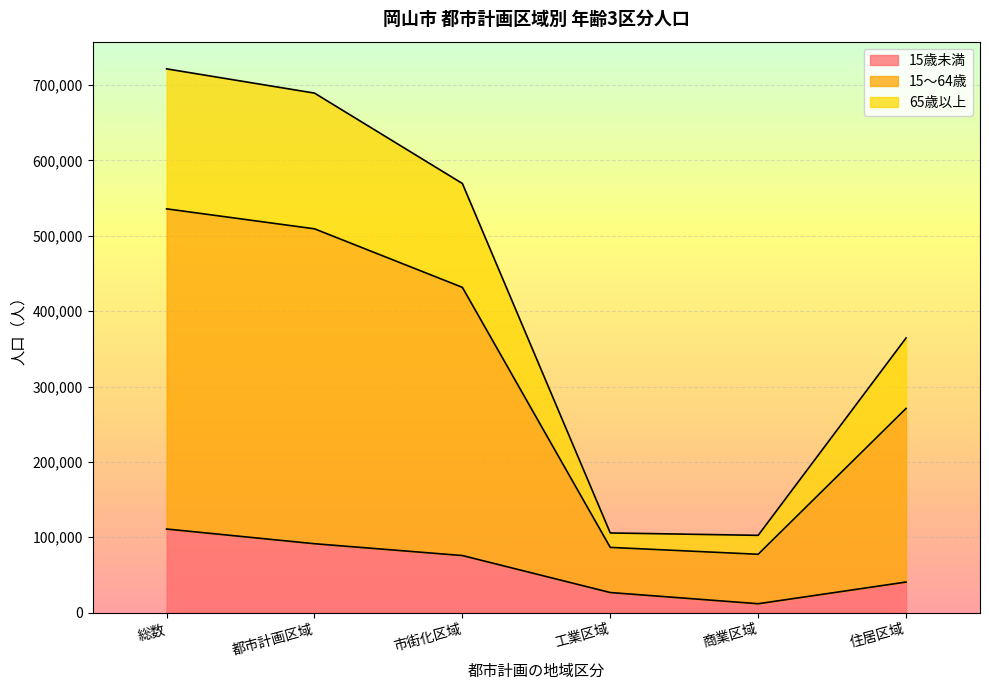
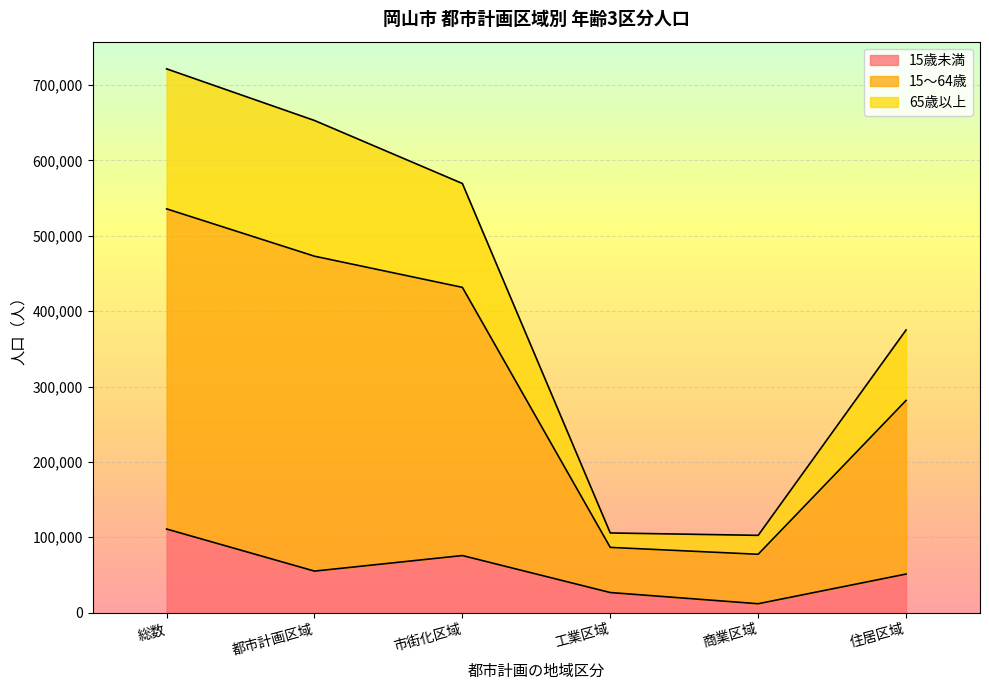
15歳未満, 都市計画区域: 90,000 -> 60,000
15歳未満, 住居区域: 40,000 -> 50,000
